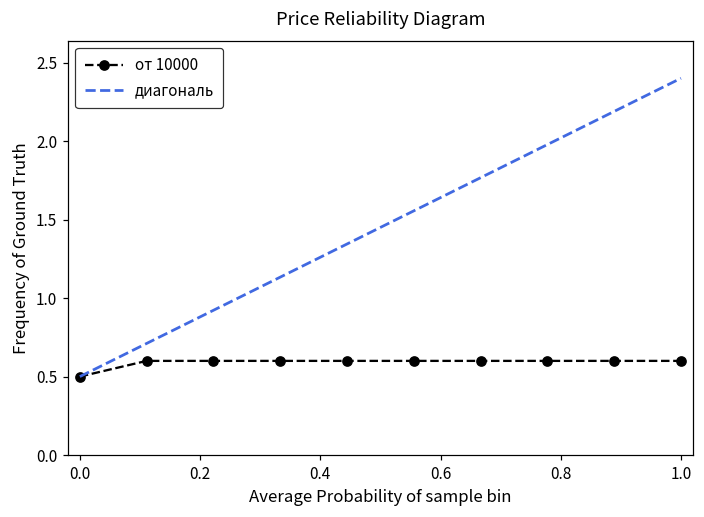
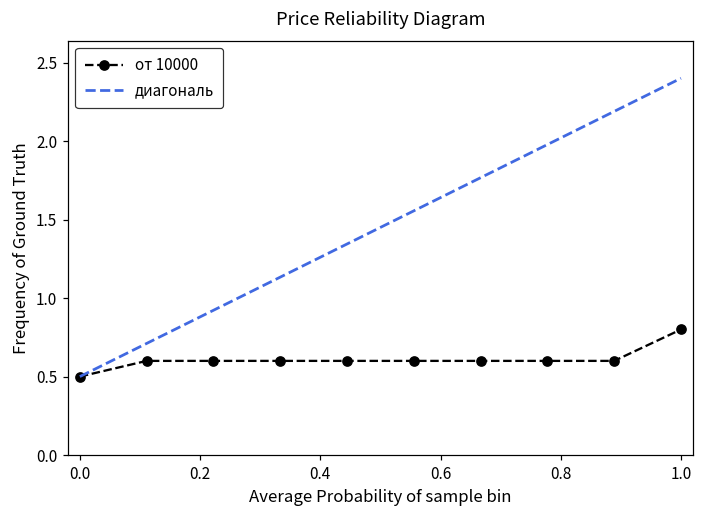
от 10000, 1.0: 0.6 -> 0.8
